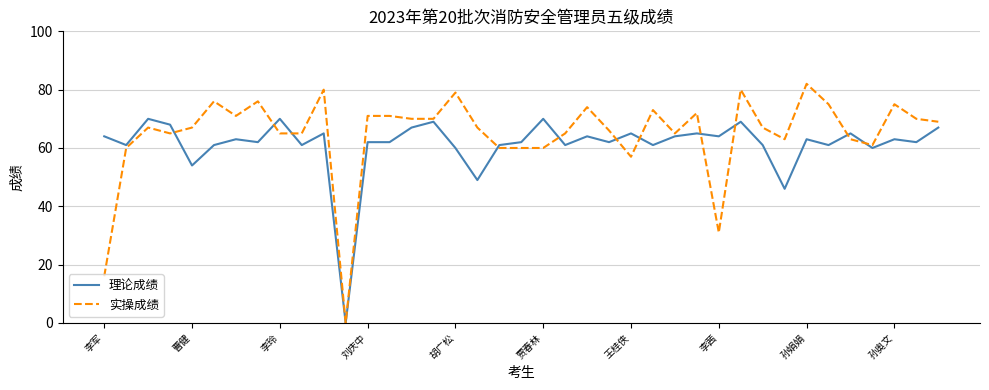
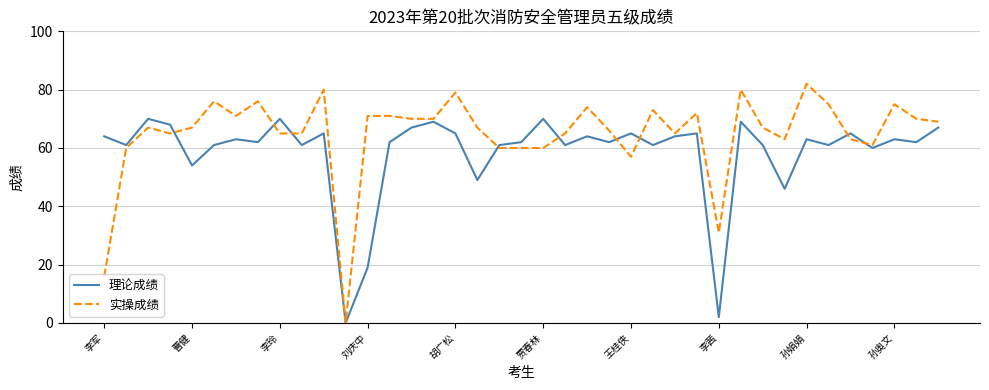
理论成绩, 刘庆中: 62 -> 19
理论成绩, 胡广松: 60 -> 65
理论成绩, 李茜: 64 -> 2
